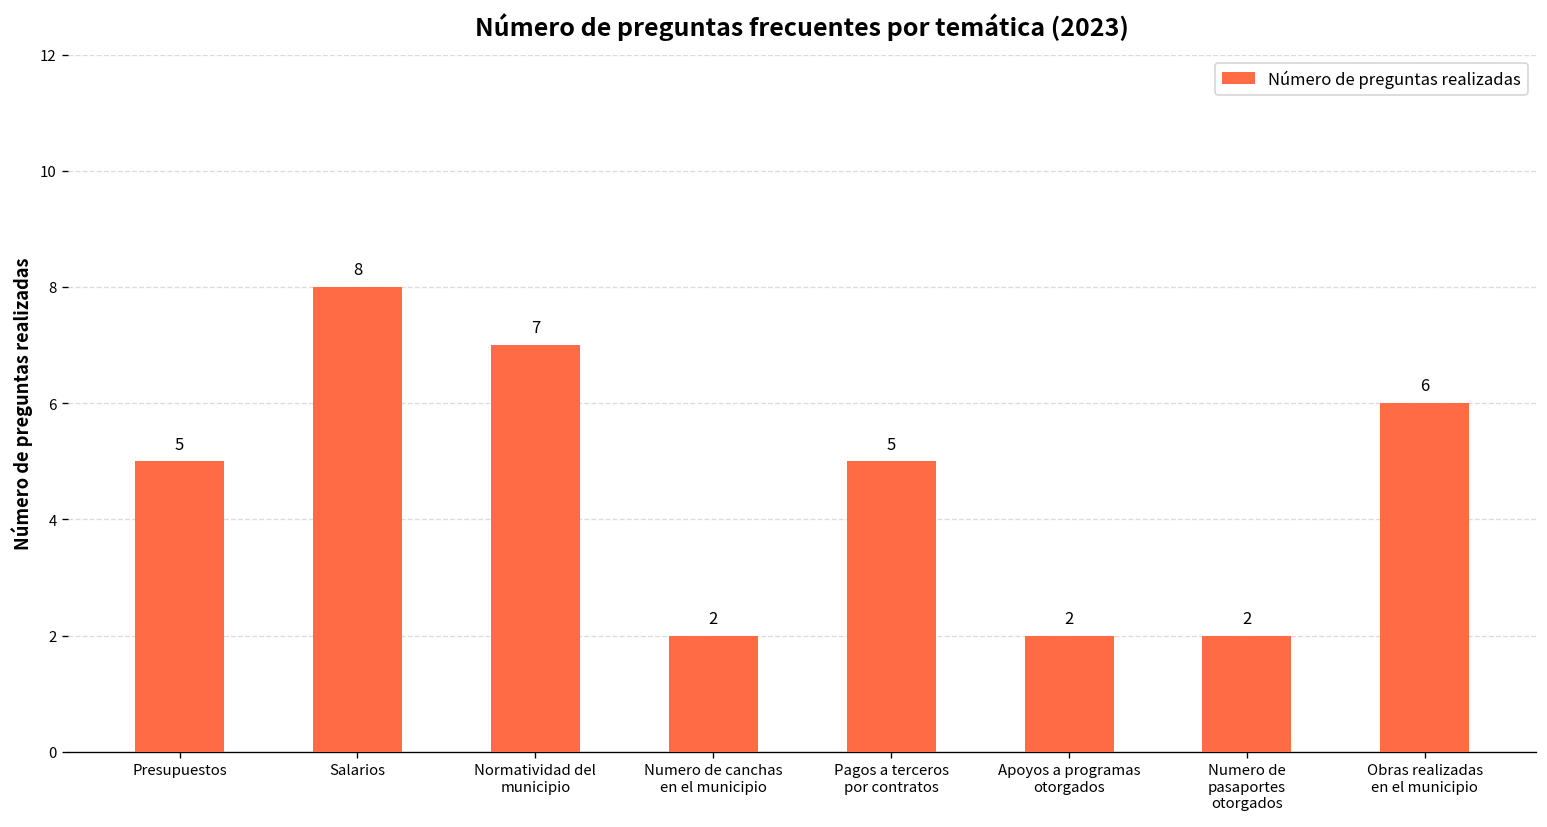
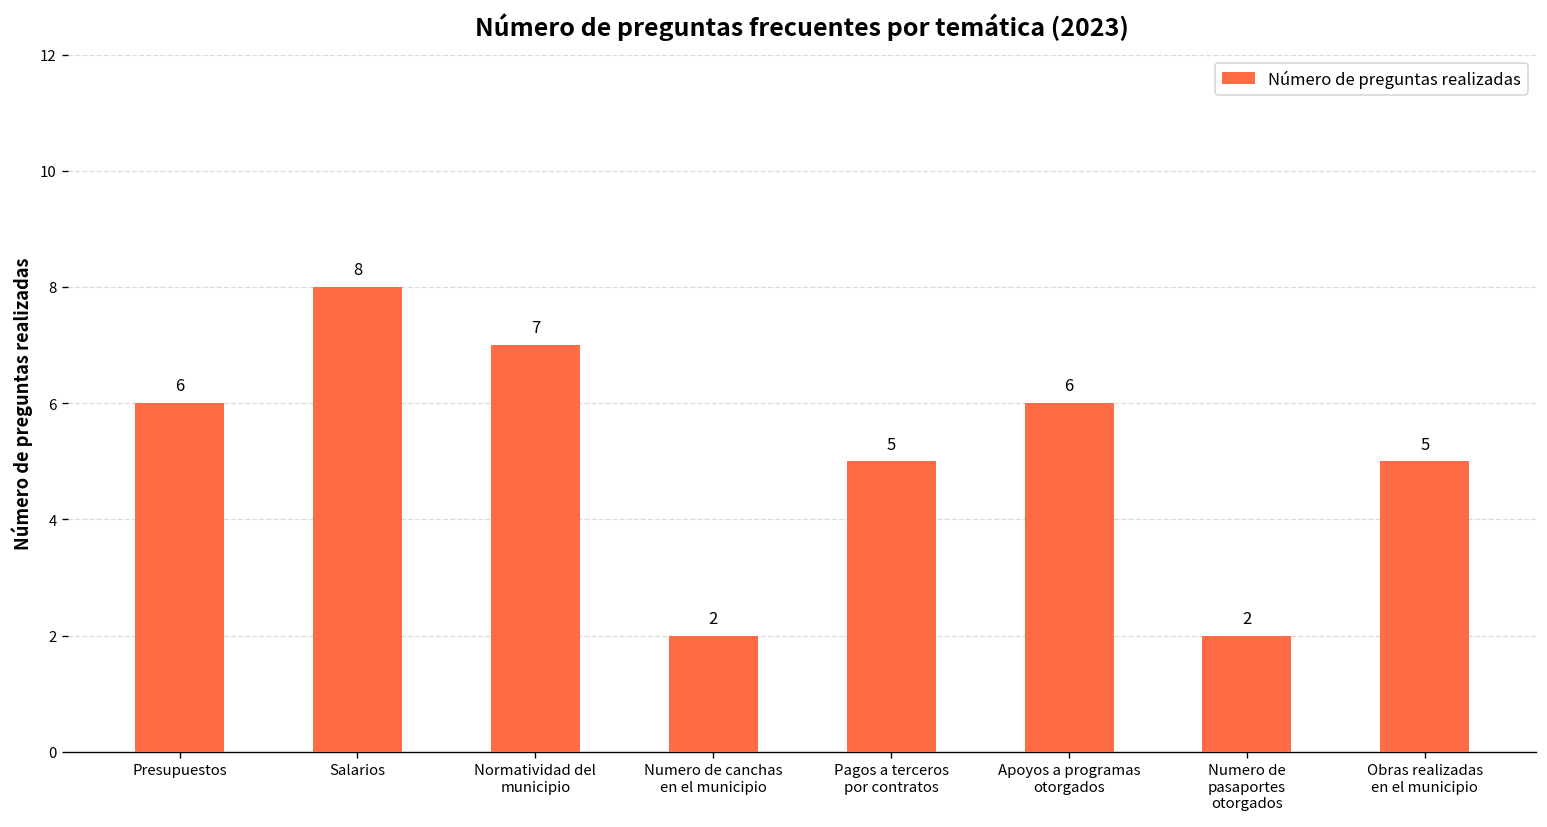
Presupuestos: 5 -> 6
Apoyos a programas otorgados: 2 -> 6
Obras realizadas en el municipio: 6 -> 5
